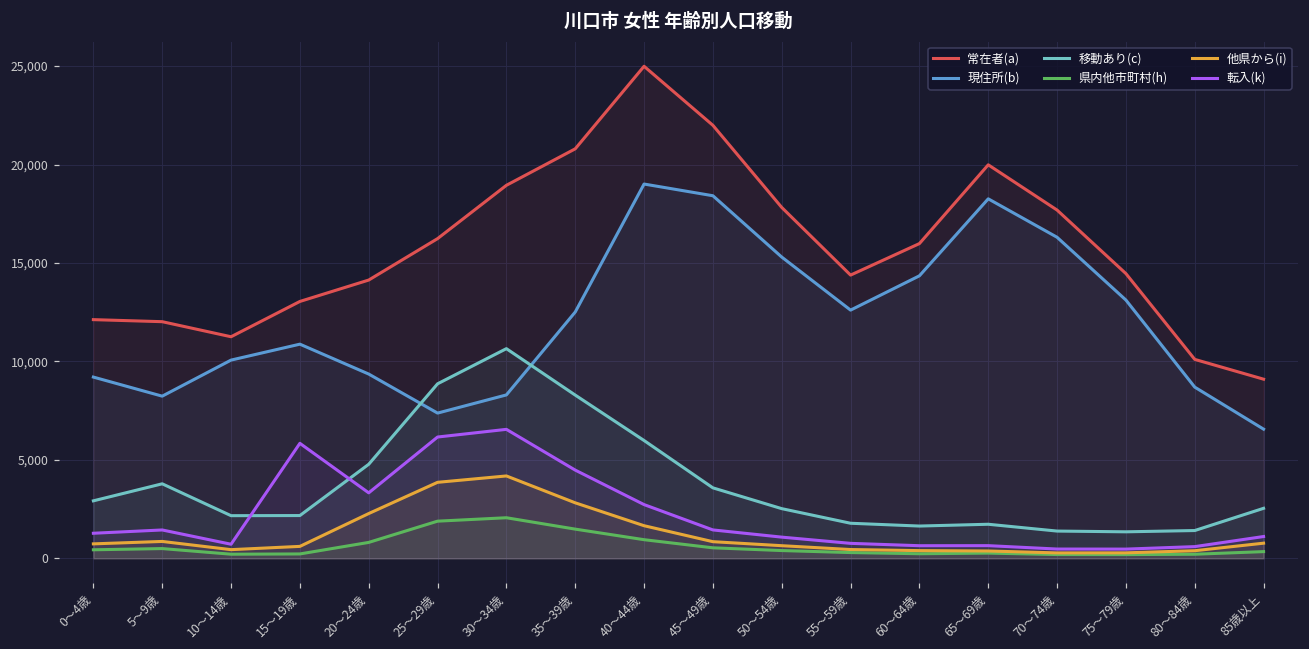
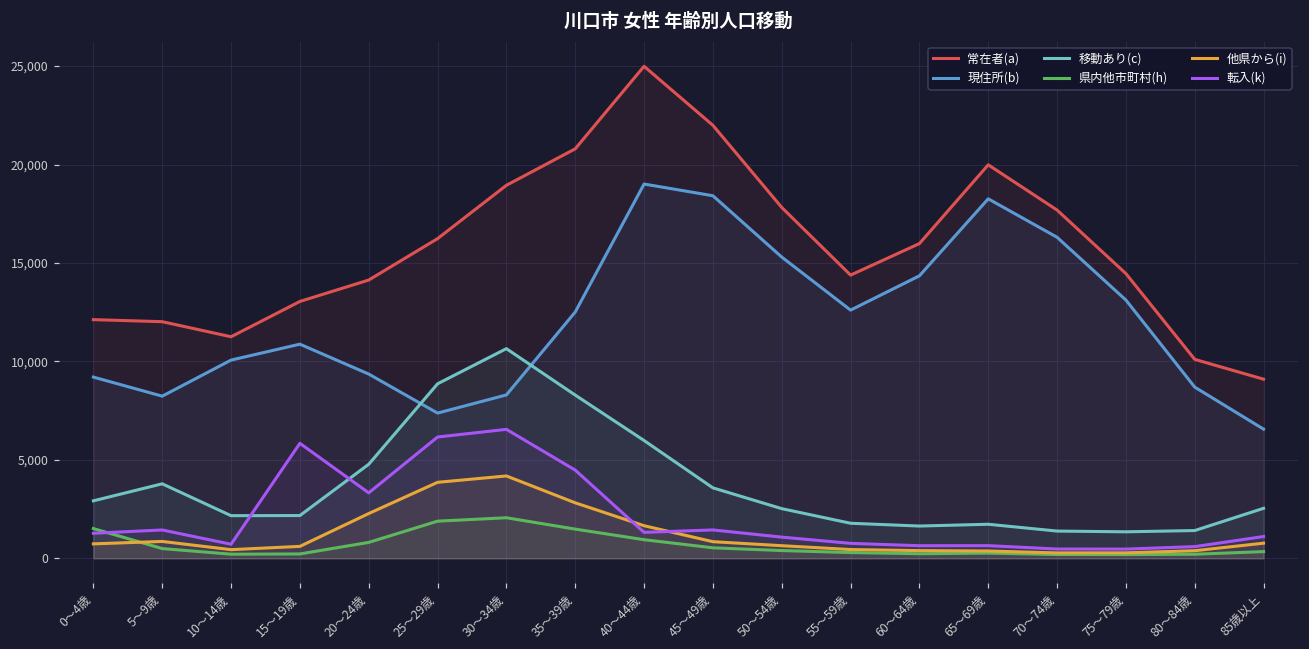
県内他市町村(h), 0～4歳: 400 -> 1,500
転入(k), 40～44歳: 2,700 -> 1,300
